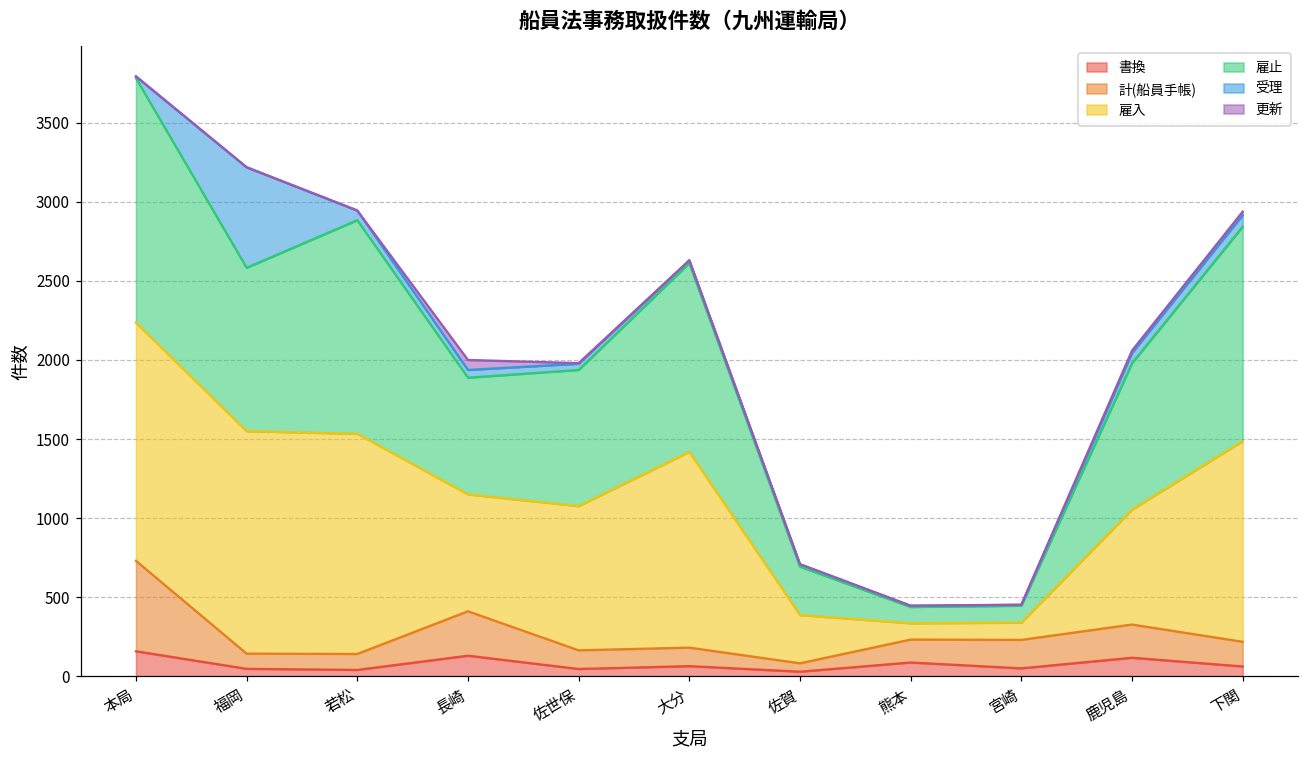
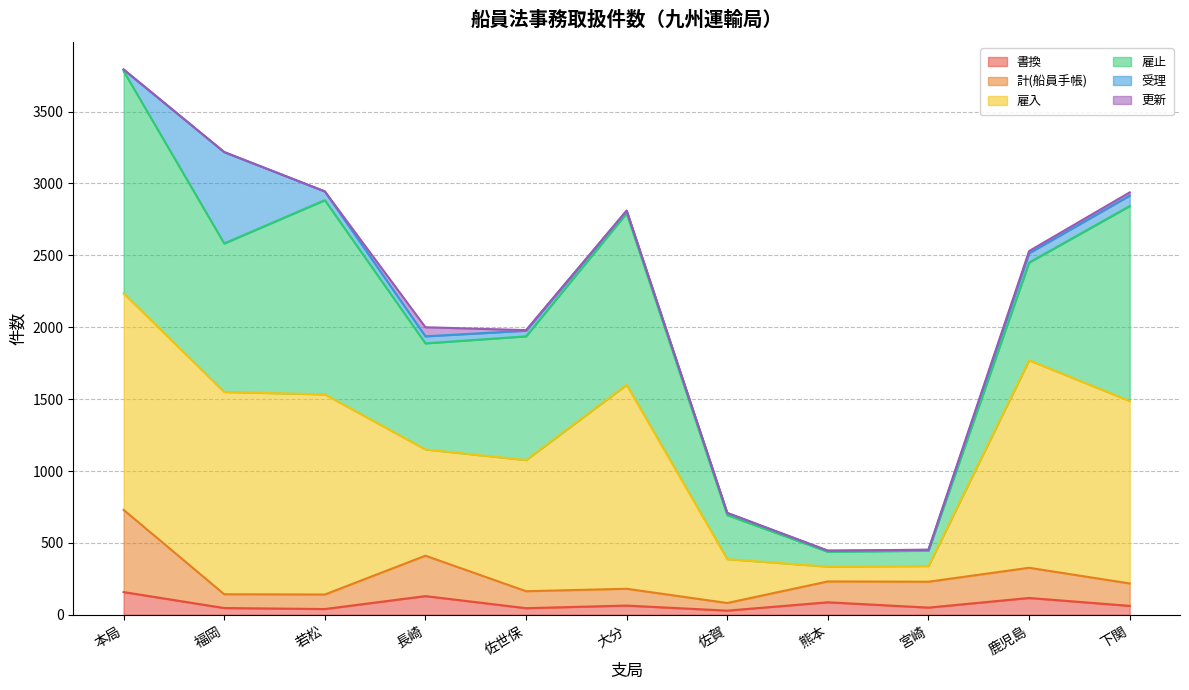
雇入, 大分: 1240 -> 1420
雇入, 鹿児島: 730 -> 1440
雇止, 鹿児島: 930 -> 680
